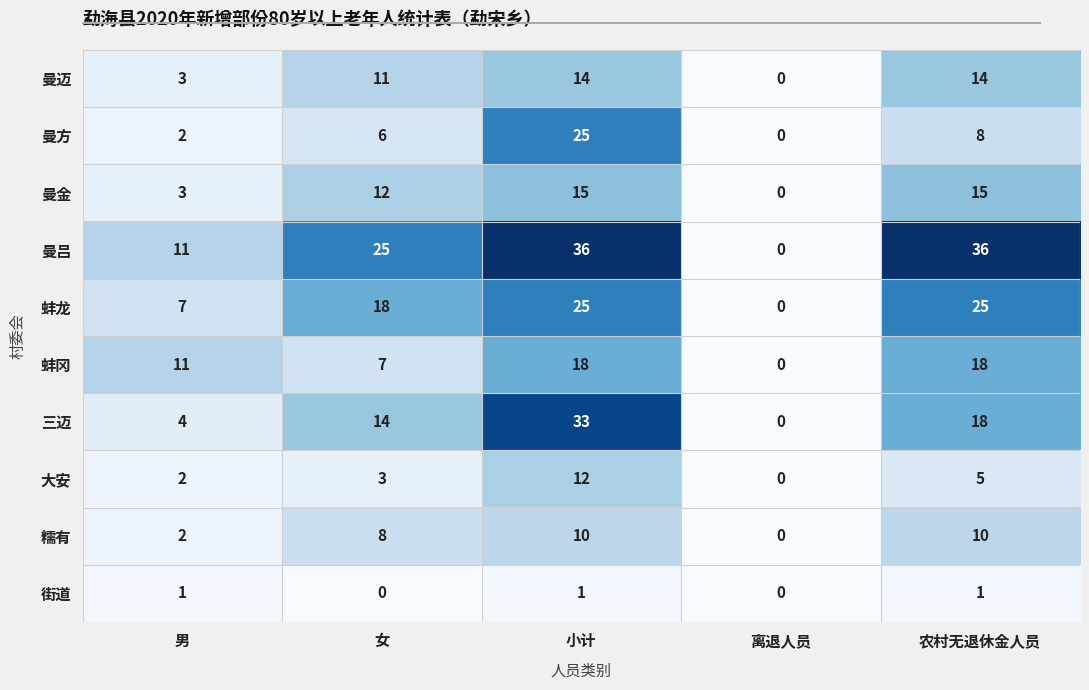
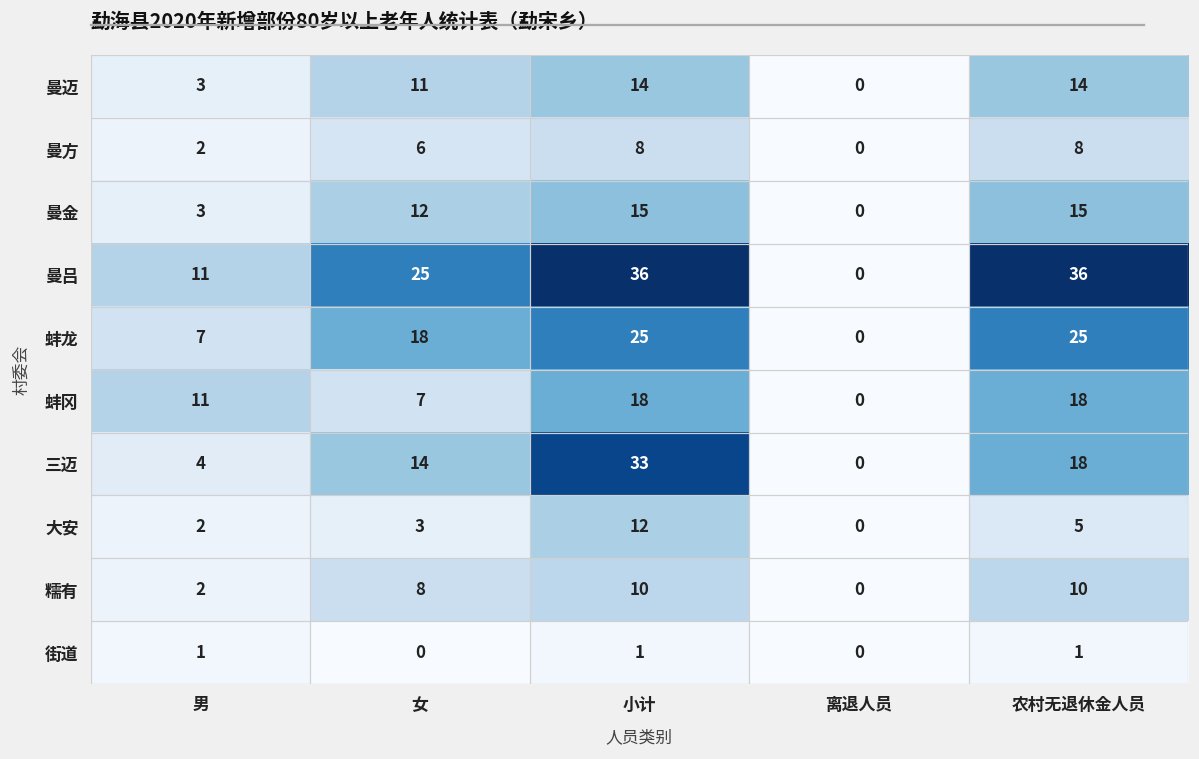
曼方, 小计: 25 -> 8
